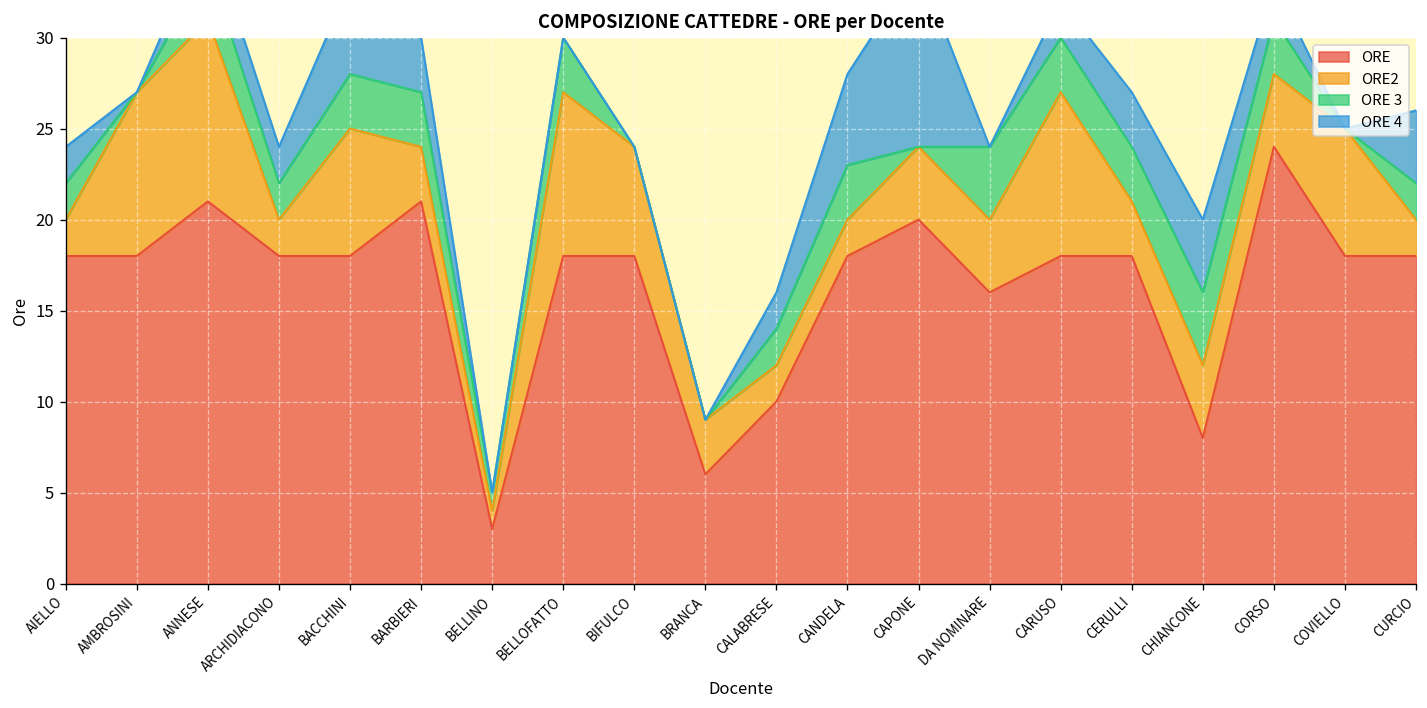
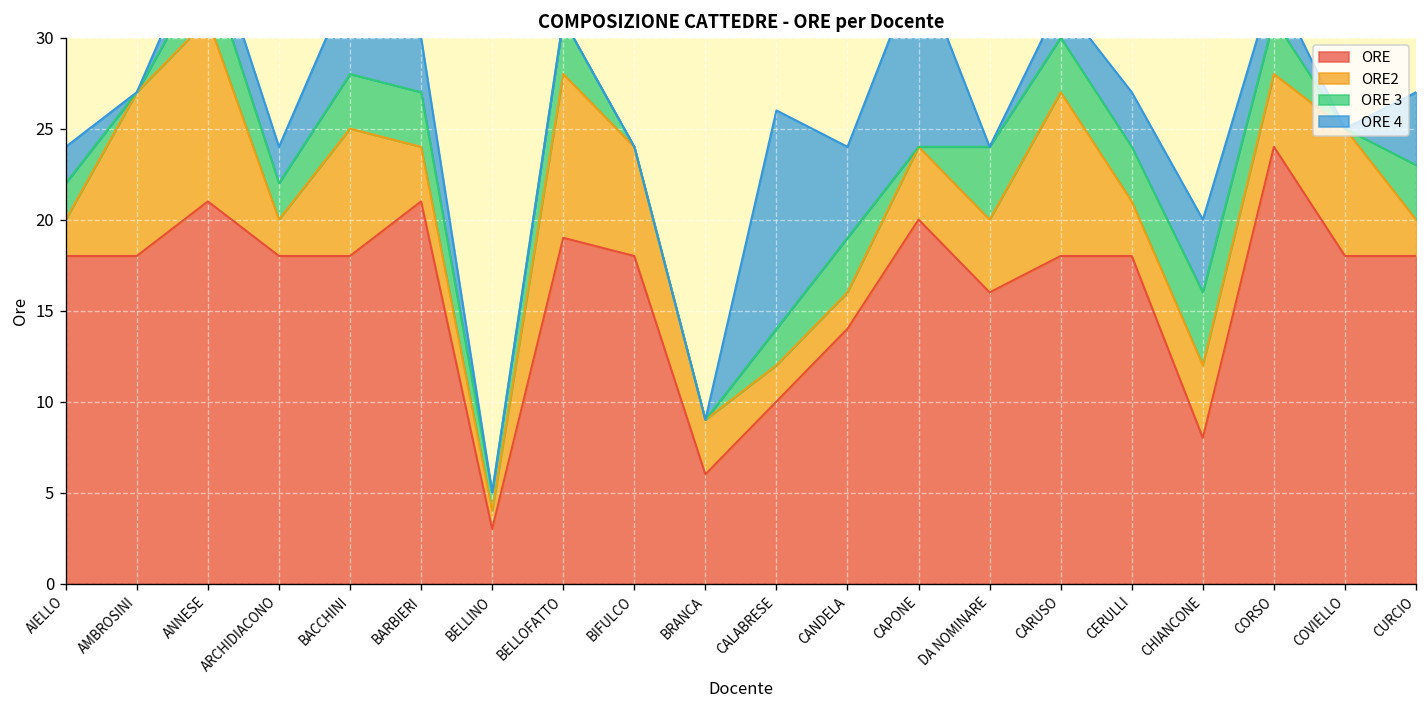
ORE, BELLOFATTO: 18 -> 19
ORE 4, CALABRESE: 2 -> 12
ORE, CANDELA: 18 -> 14
ORE 3, CURCIO: 2 -> 3
